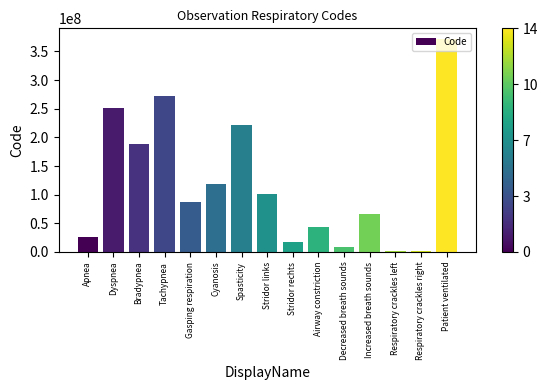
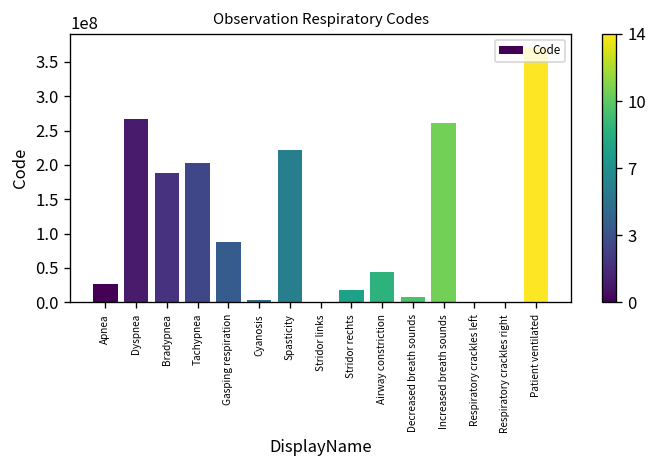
Dyspnea: 250000000 -> 270000000
Tachypnea: 270000000 -> 200000000
Cyanosis: 120000000 -> 0
Stridor links: 100000000 -> 0
Increased breath sounds: 70000000 -> 260000000
